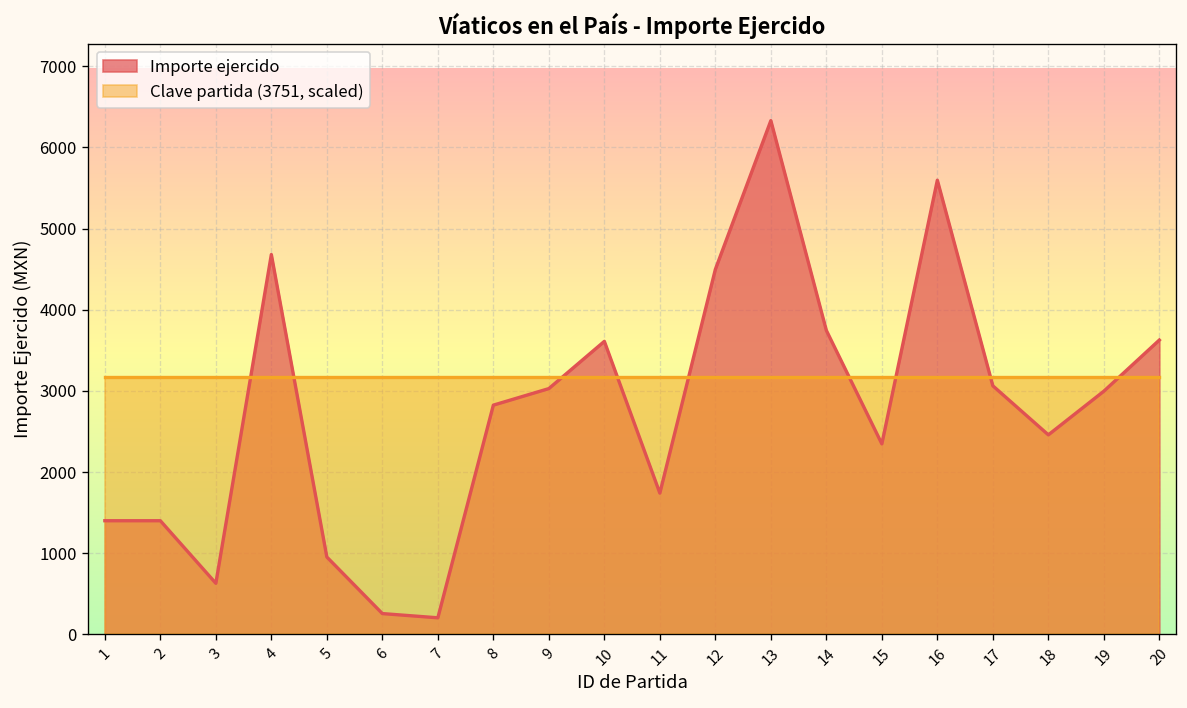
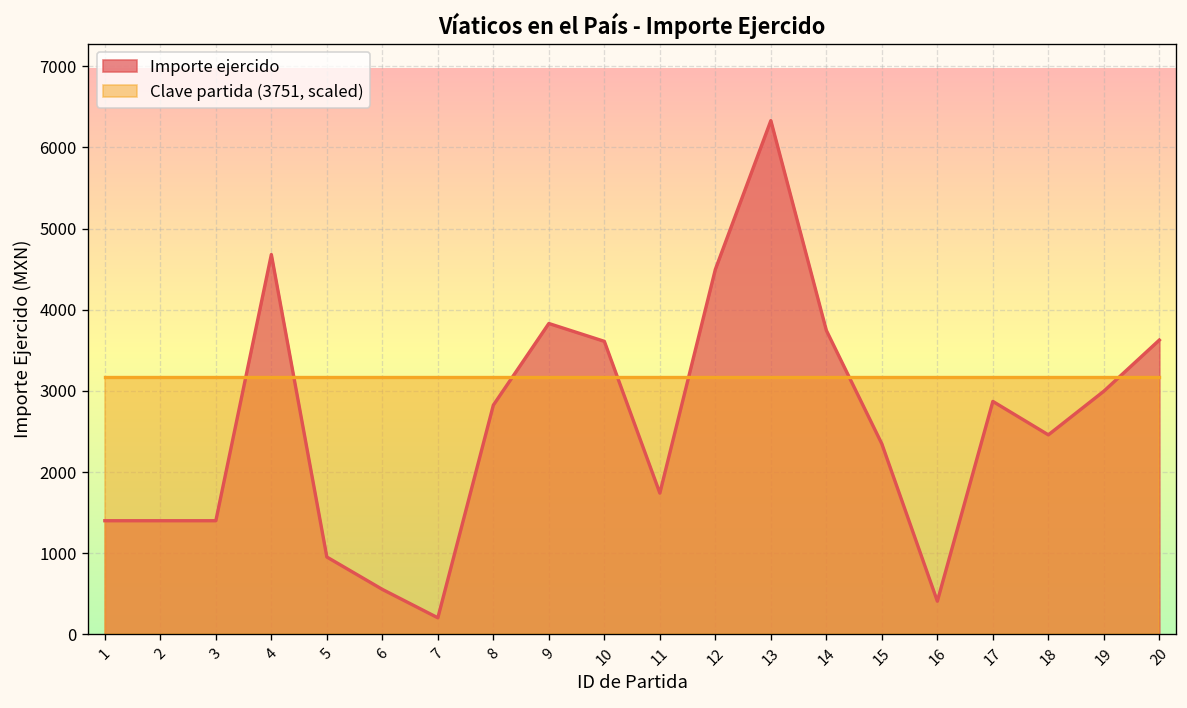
Importe ejercido, 3: 600 -> 1400
Importe ejercido, 6: 300 -> 600
Importe ejercido, 9: 3000 -> 3800
Importe ejercido, 16: 5600 -> 400
Importe ejercido, 17: 3100 -> 2900
